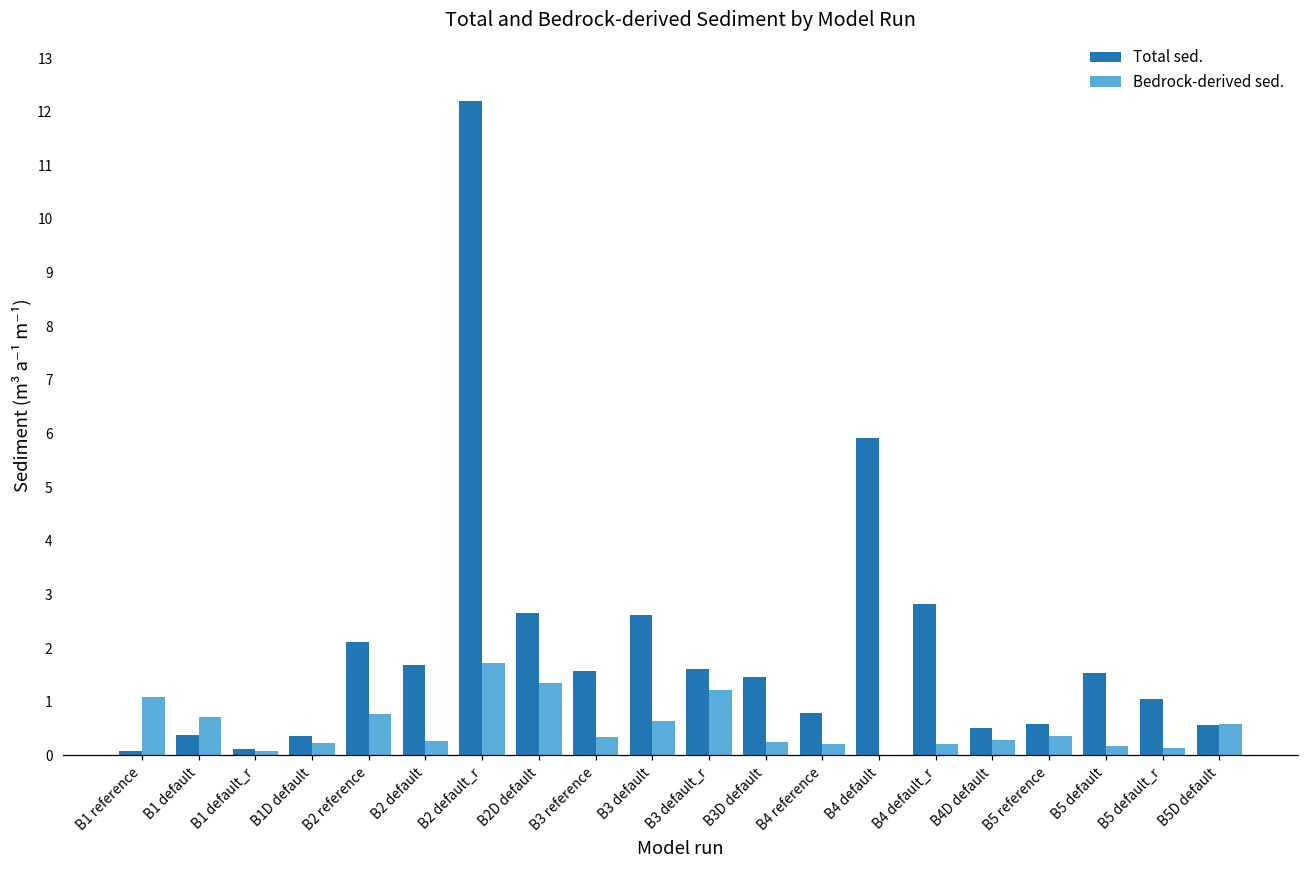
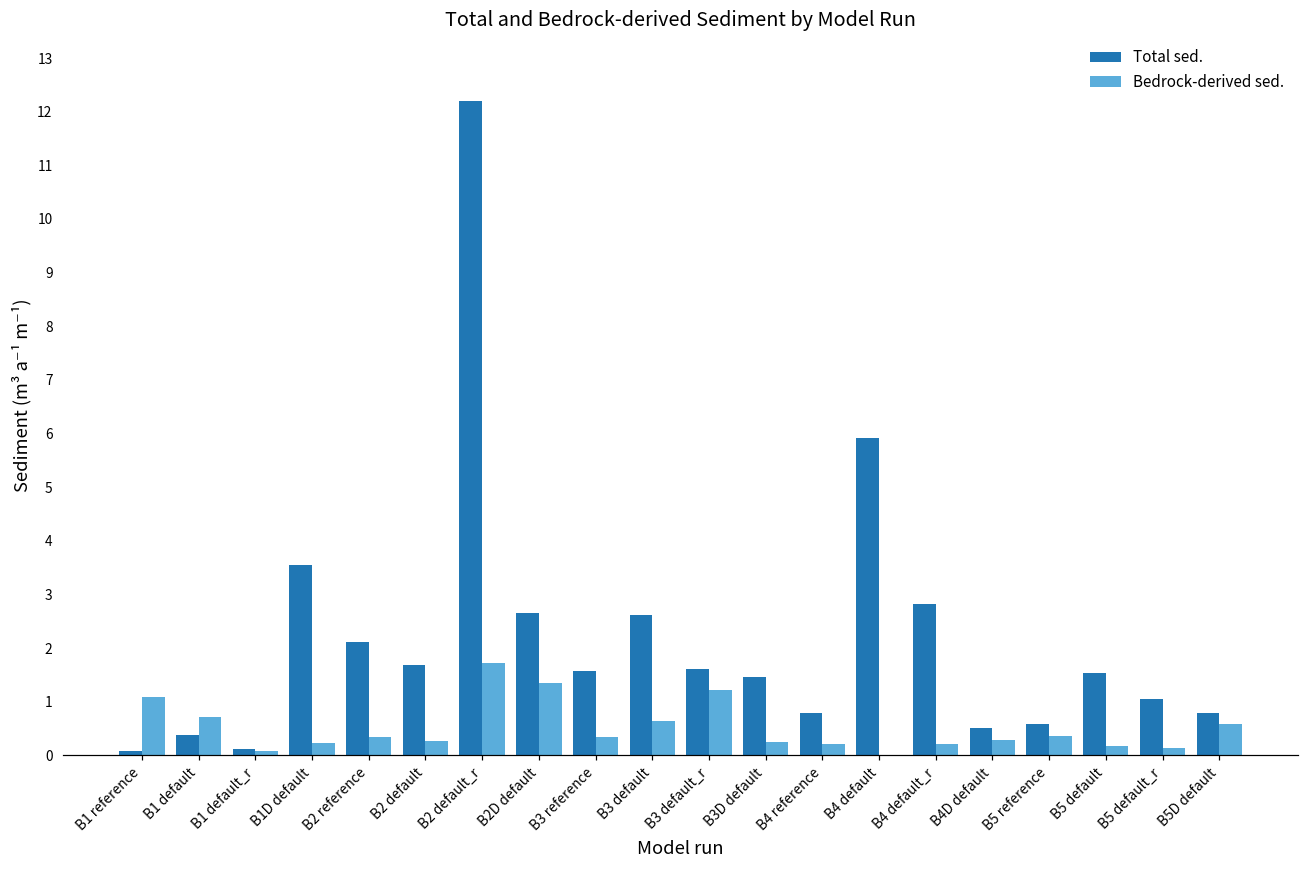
Total sed., B1D default: 0.4 -> 3.5
Bedrock-derived sed., B2 reference: 0.8 -> 0.3
Total sed., B5D default: 0.6 -> 0.8
